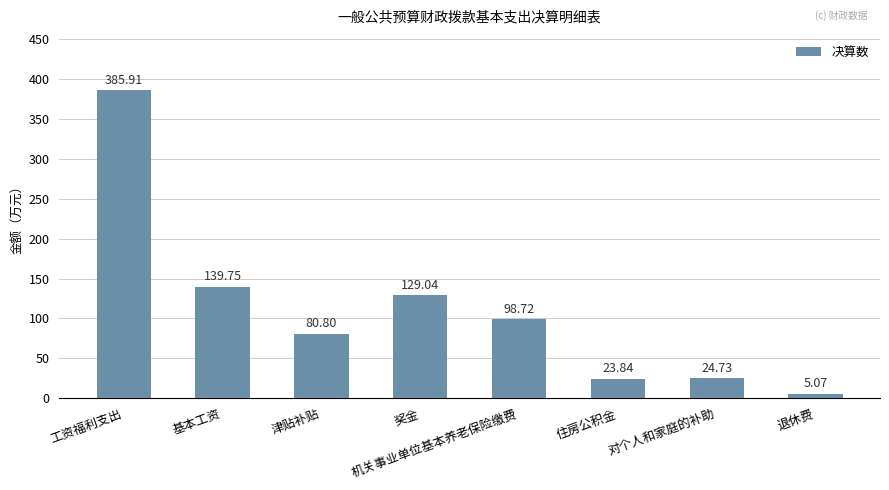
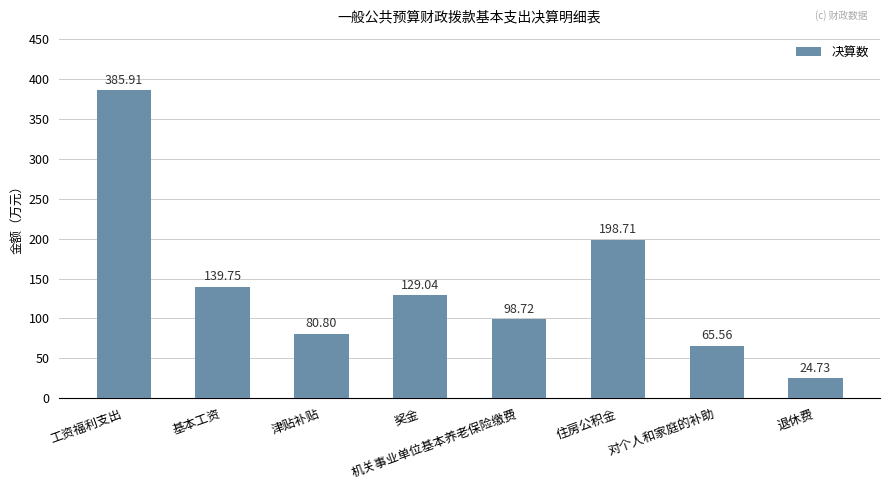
住房公积金: 23.84 -> 198.71
对个人和家庭的补助: 24.73 -> 65.56
退休费: 5.07 -> 24.73
